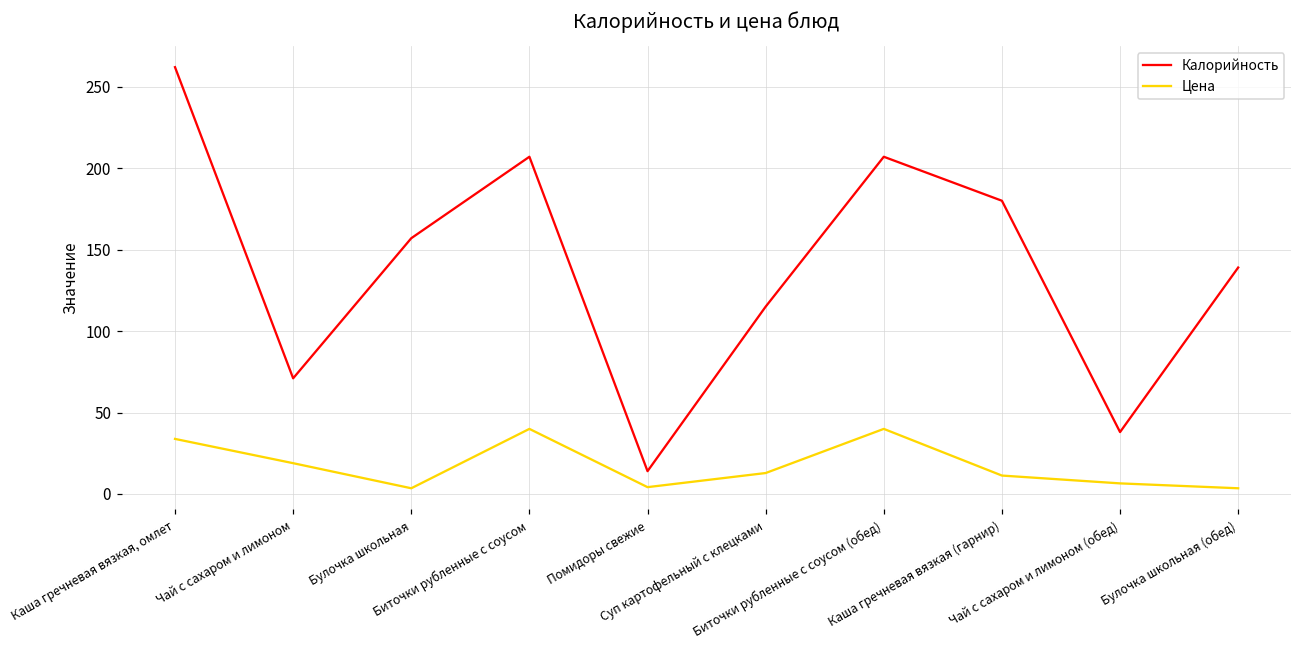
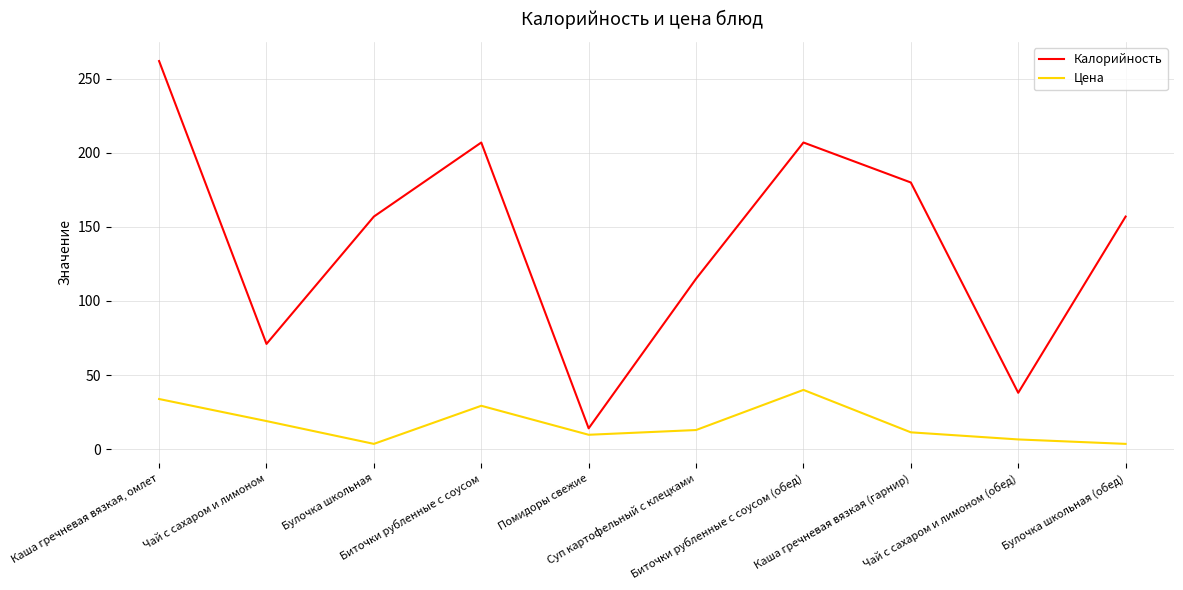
Цена, Биточки рубленные с соусом: 40 -> 29
Цена, Помидоры свежие: 4 -> 10
Калорийность, Булочка школьная (обед): 139 -> 157
